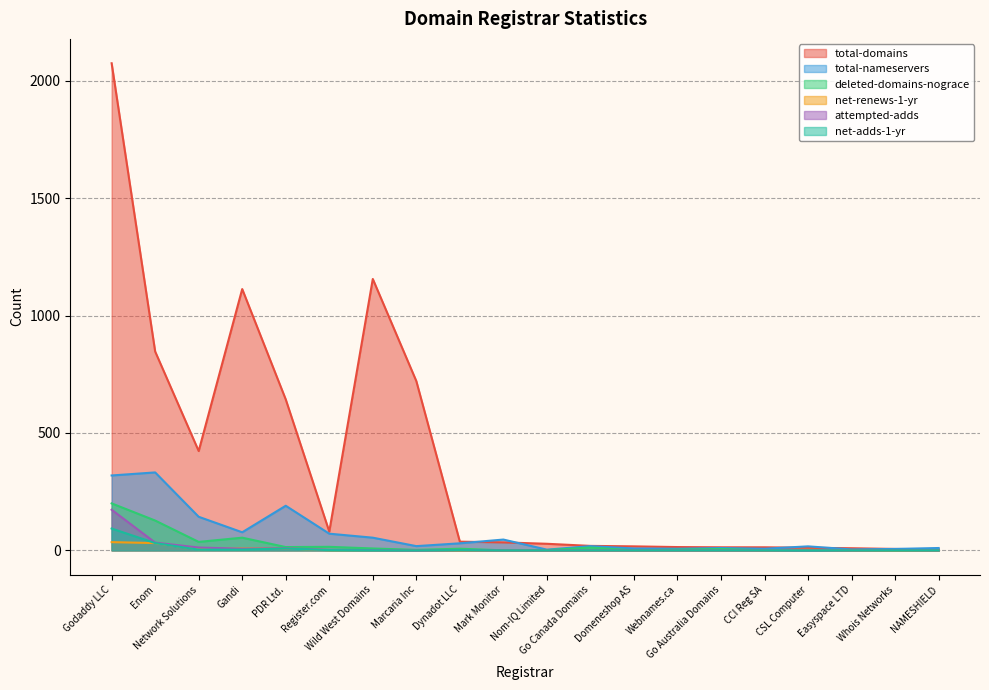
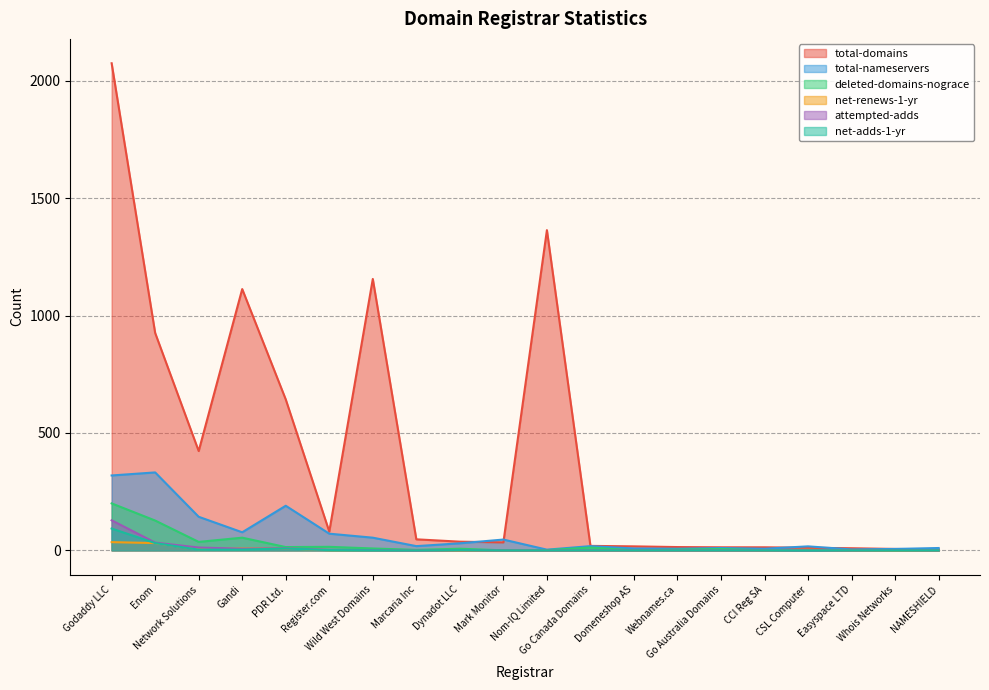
attempted-adds, Godaddy LLC: 170 -> 130
total-domains, Enom: 850 -> 930
total-domains, Marcaria Inc: 720 -> 50
total-domains, Nom-IQ Limited: 30 -> 1360
